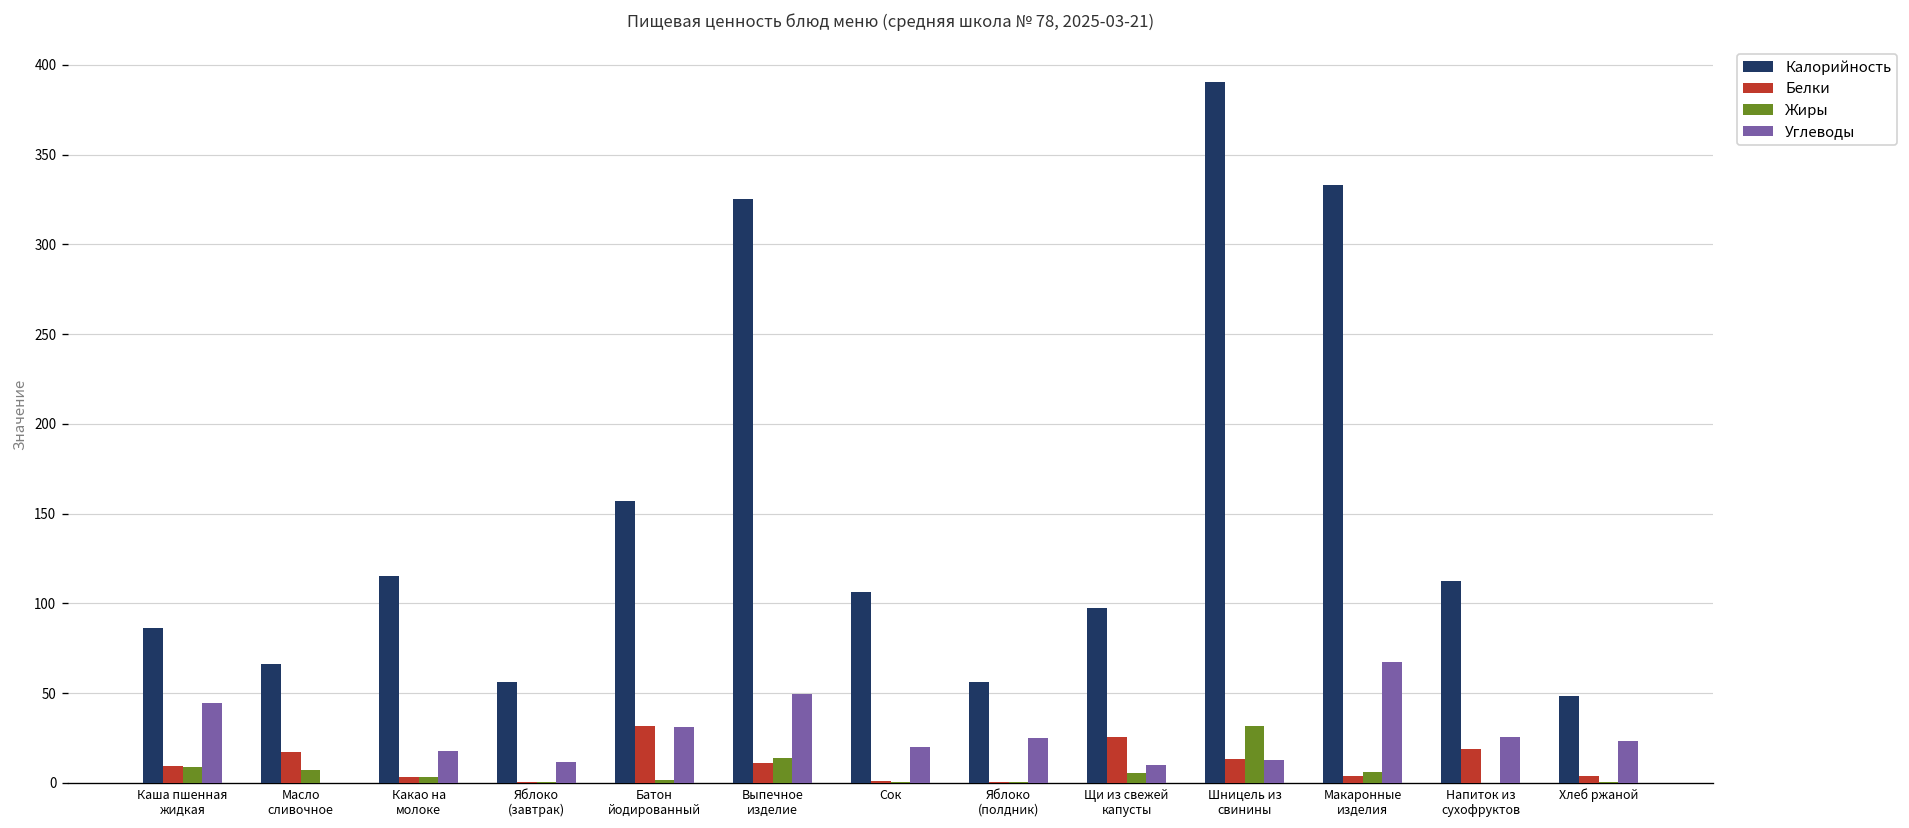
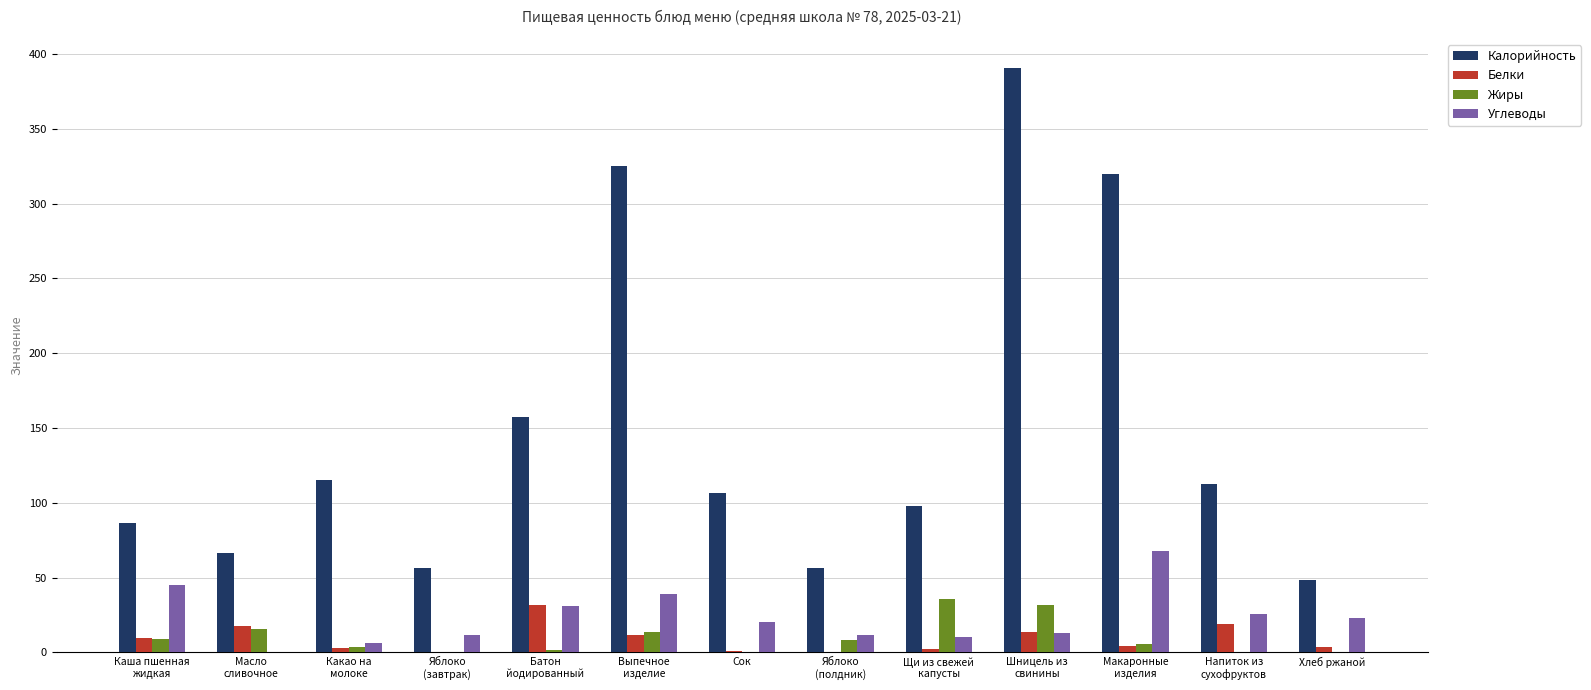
Жиры, Масло сливочное: 7 -> 16
Углеводы, Какао на молоке: 18 -> 6
Углеводы, Выпечное изделие: 49 -> 39
Жиры, Яблоко (полдник): 0 -> 8
Углеводы, Яблоко (полдник): 25 -> 12
Белки, Щи из свежей капусты: 26 -> 2
Жиры, Щи из свежей капусты: 5 -> 36
Калорийность, Макаронные изделия: 333 -> 320
